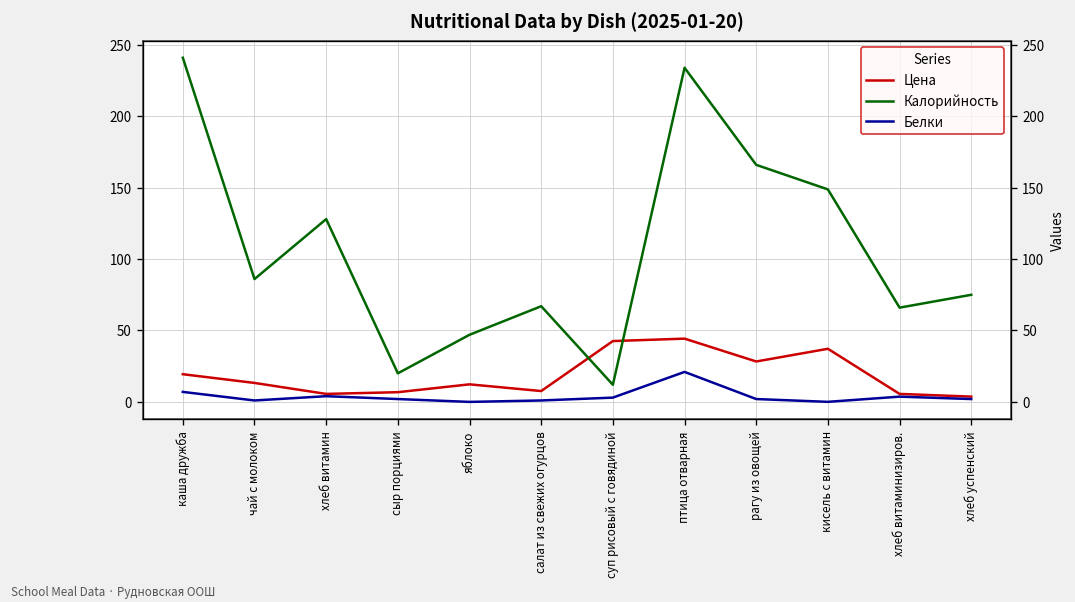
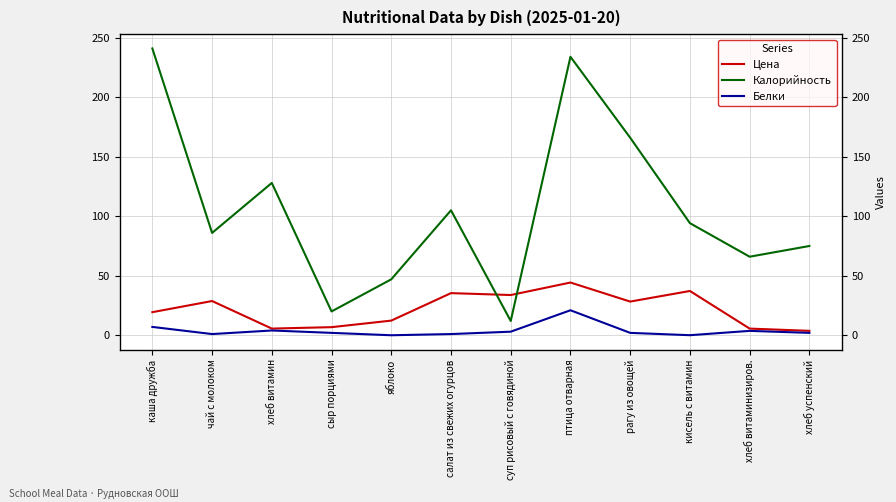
Цена, чай с молоком: 13 -> 29
Цена, салат из свежих огурцов: 8 -> 35
Калорийность, салат из свежих огурцов: 67 -> 105
Цена, суп рисовый с говядиной: 43 -> 34
Калорийность, кисель с витамин: 149 -> 94
